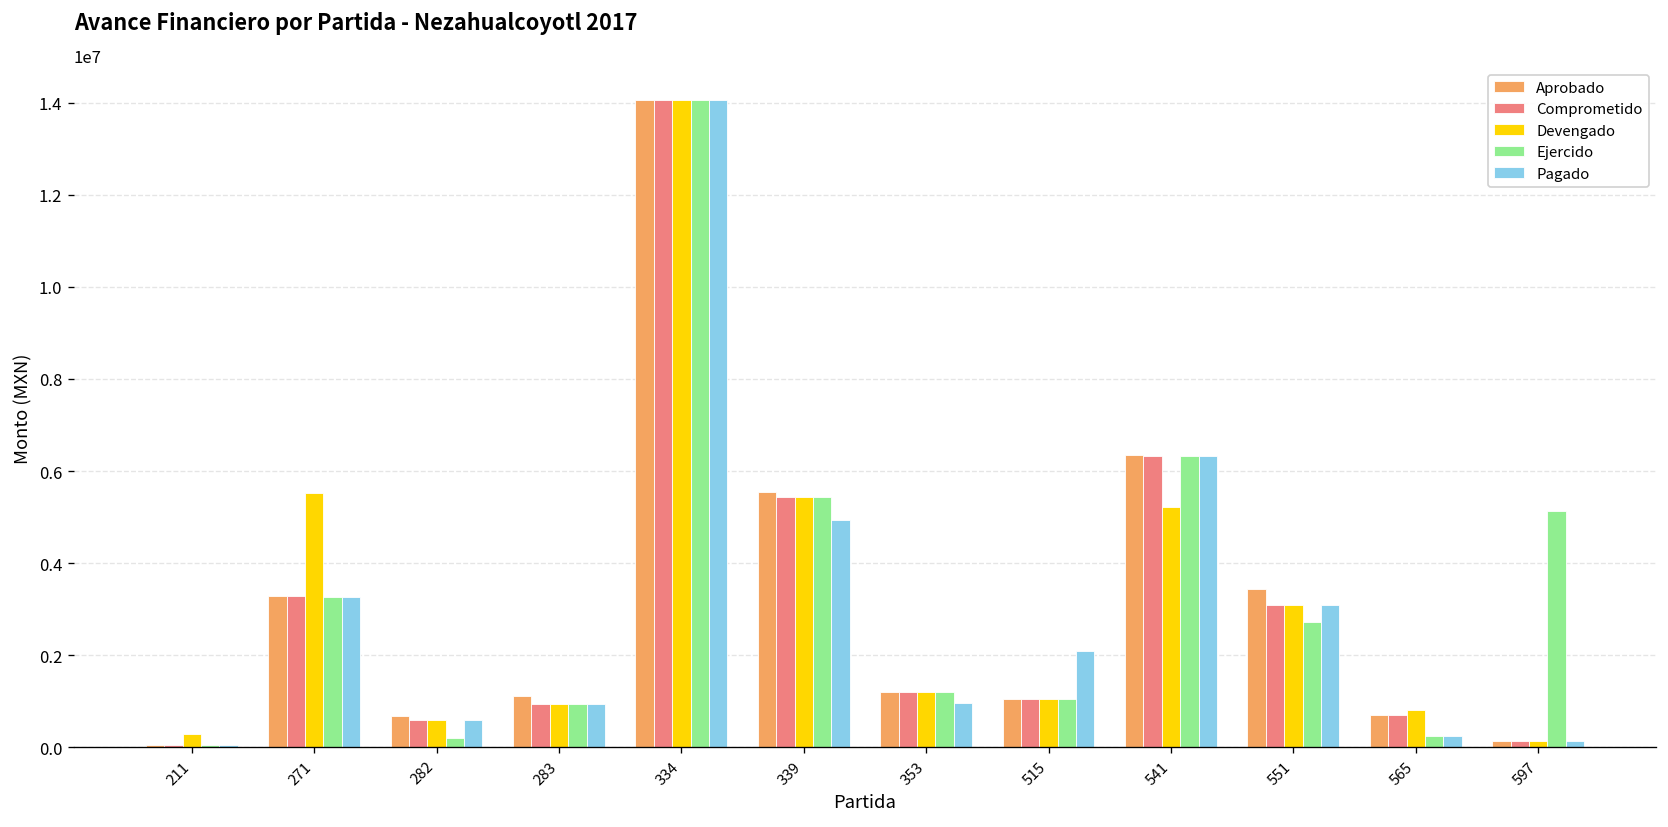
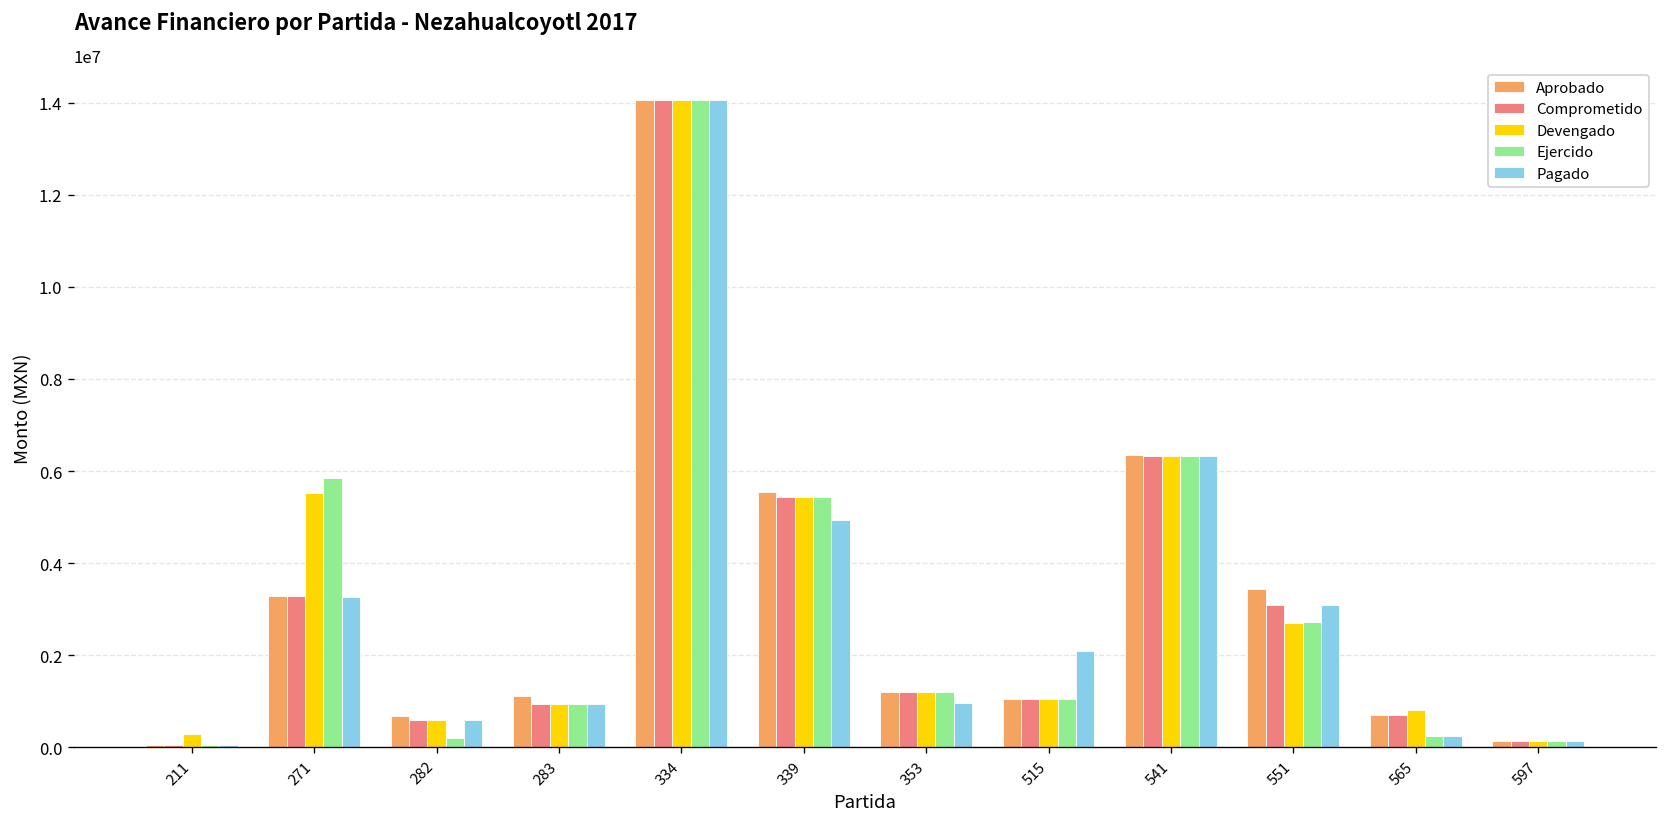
Ejercido, 271: 3300000 -> 5900000
Devengado, 541: 5200000 -> 6300000
Devengado, 551: 3100000 -> 2700000
Ejercido, 597: 5100000 -> 100000
